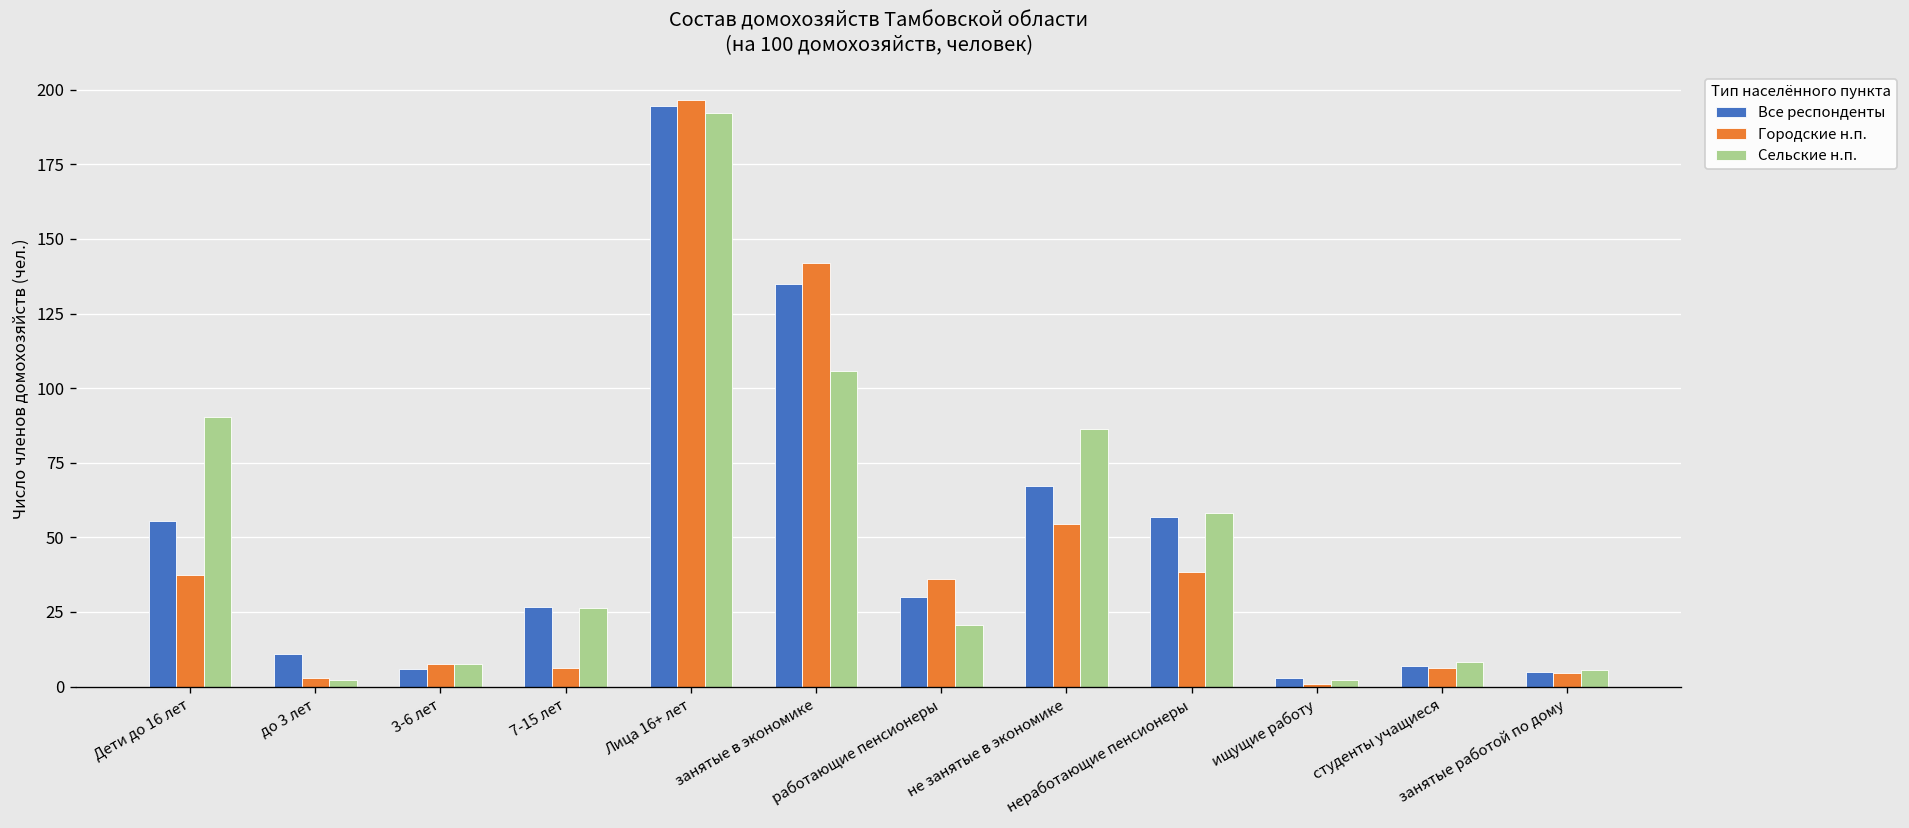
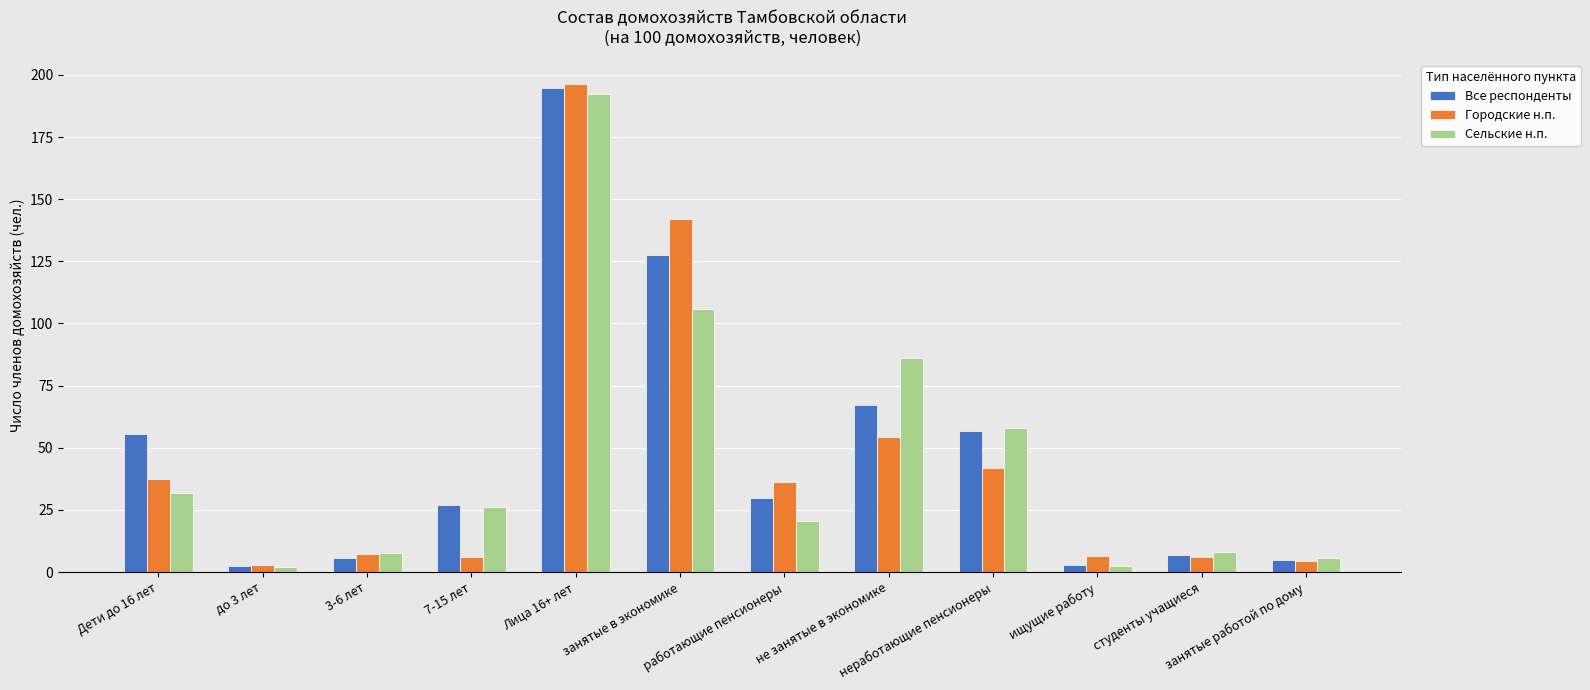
Сельские н.п., Дети до 16 лет: 90 -> 32
Все респонденты, до 3 лет: 11 -> 3
Все респонденты, занятые в экономике: 135 -> 128
Городские н.п., неработающие пенсионеры: 38 -> 42
Городские н.п., ищущие работу: 1 -> 6
